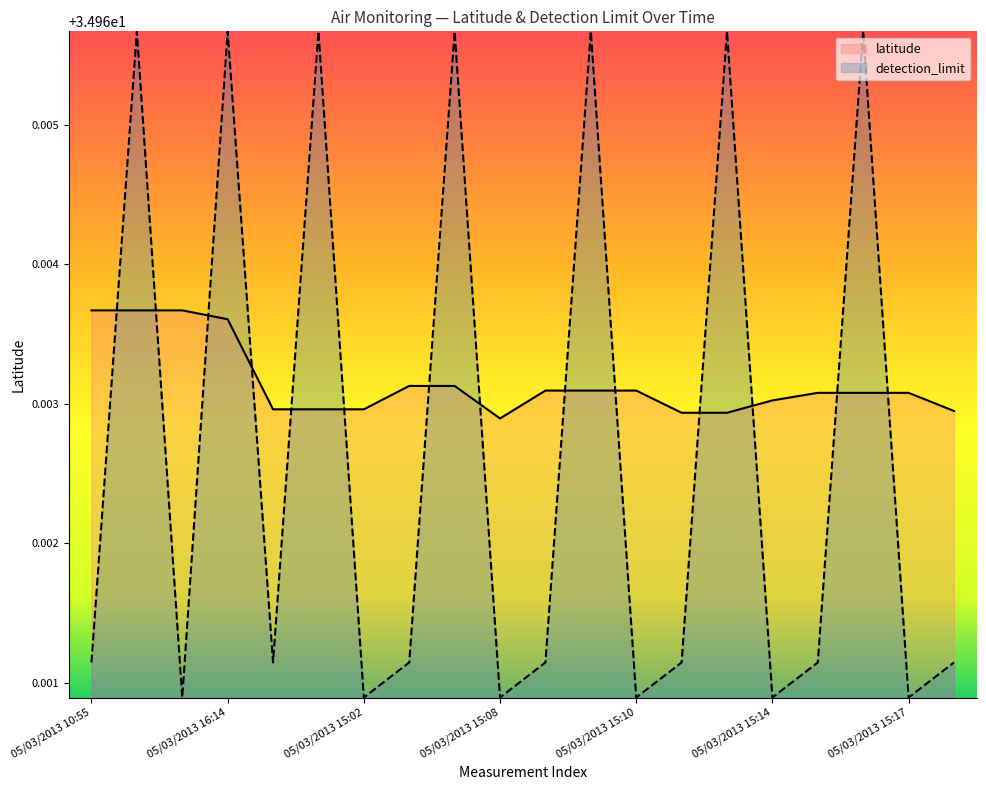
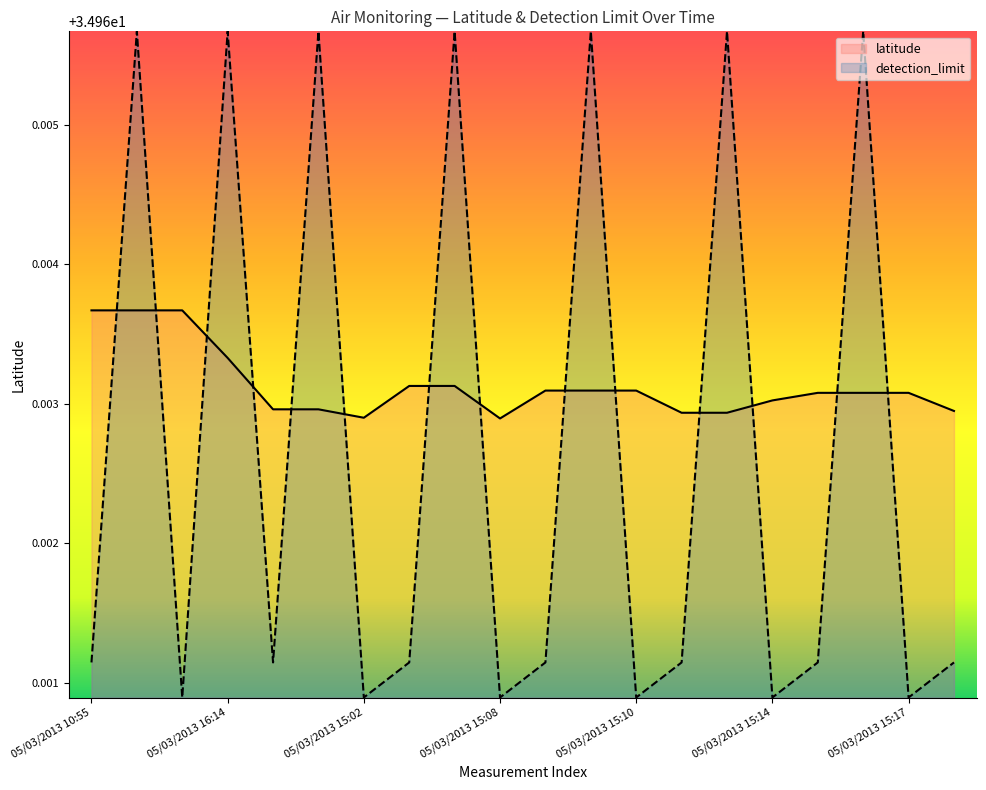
latitude, 05/03/2013 16:14: 34.96361 -> 34.96333
latitude, 05/03/2013 15:02: 34.96296 -> 34.96290
